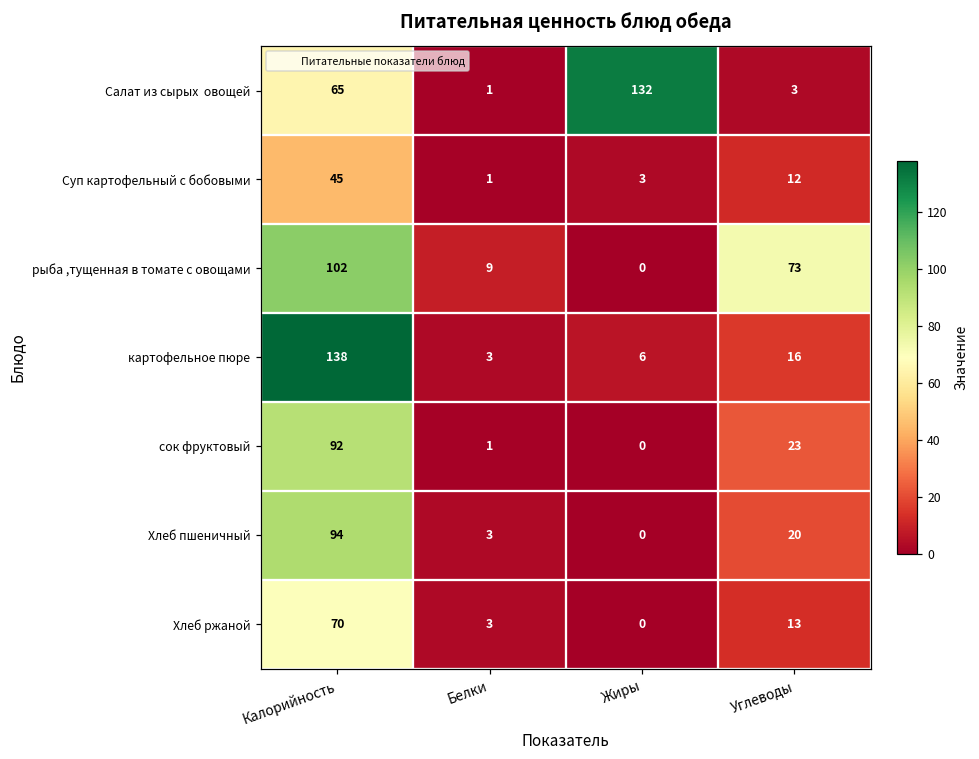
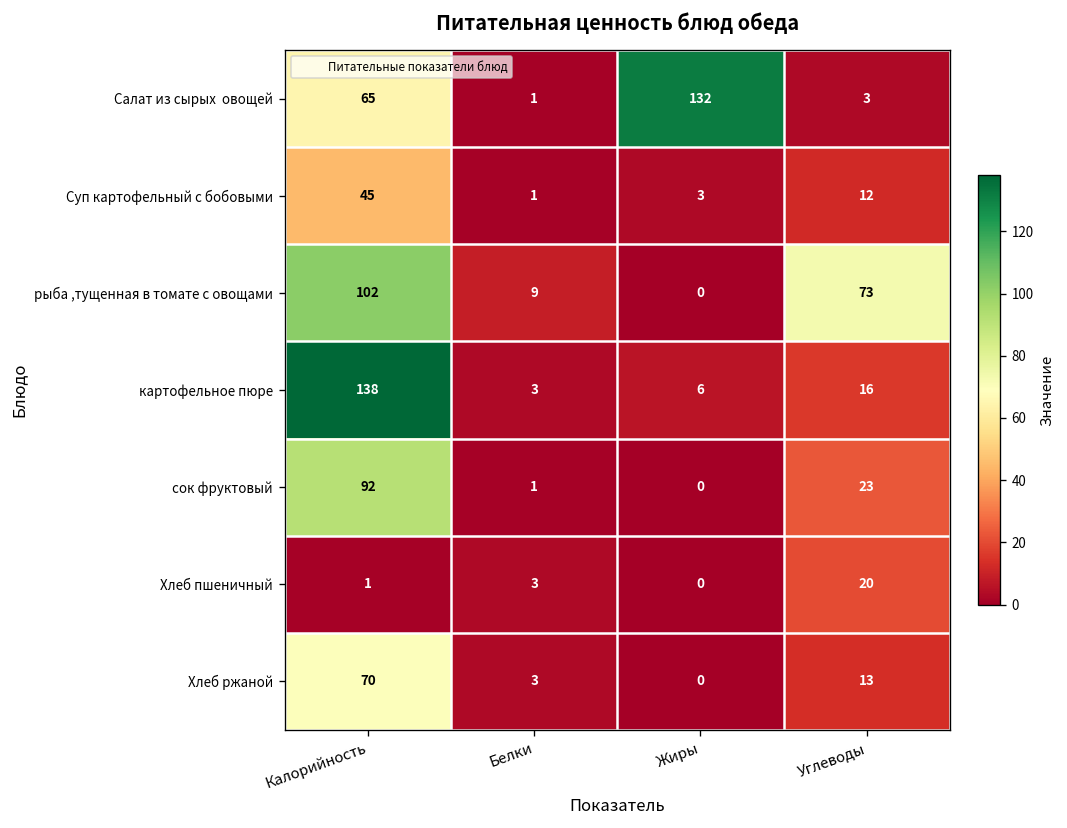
Хлеб пшеничный, Калорийность: 94 -> 1
